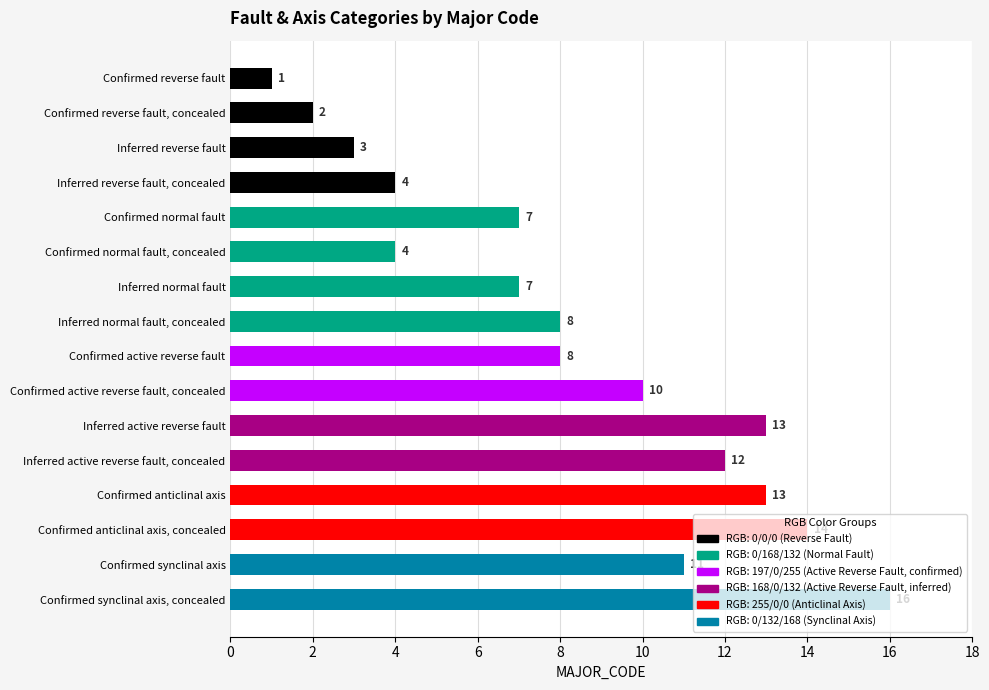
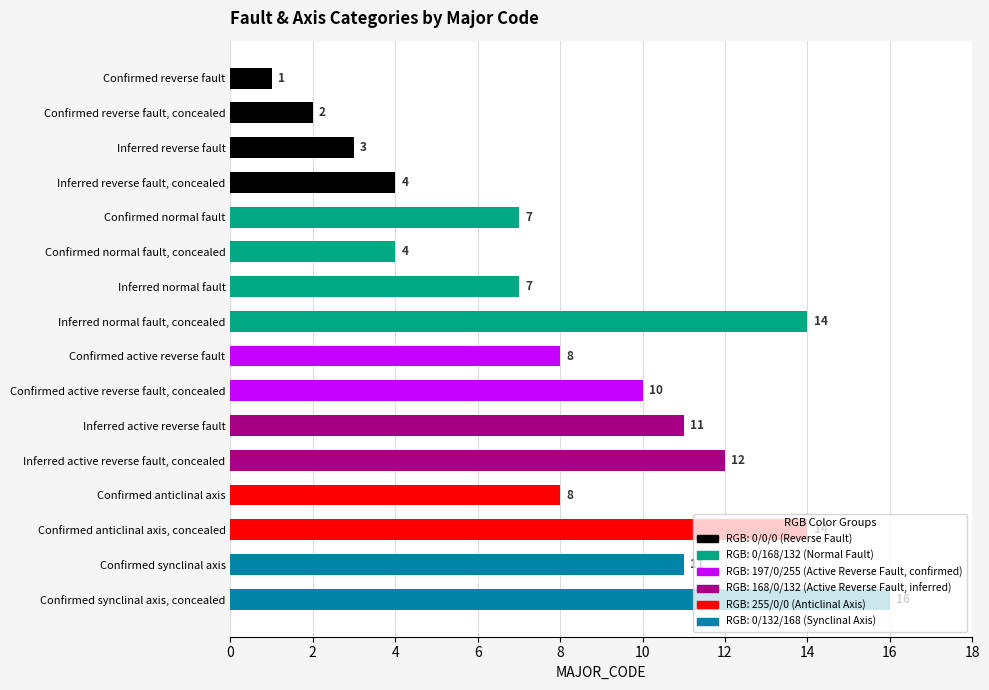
Inferred normal fault, concealed: 8 -> 14
Inferred active reverse fault: 13 -> 11
Confirmed anticlinal axis: 13 -> 8
